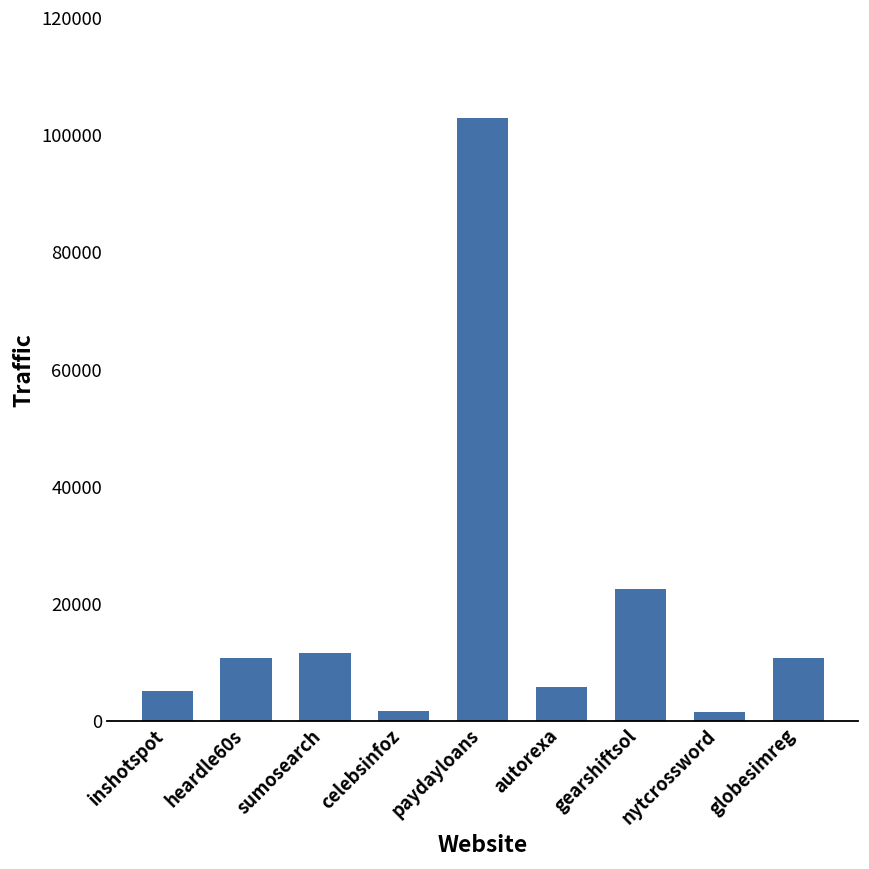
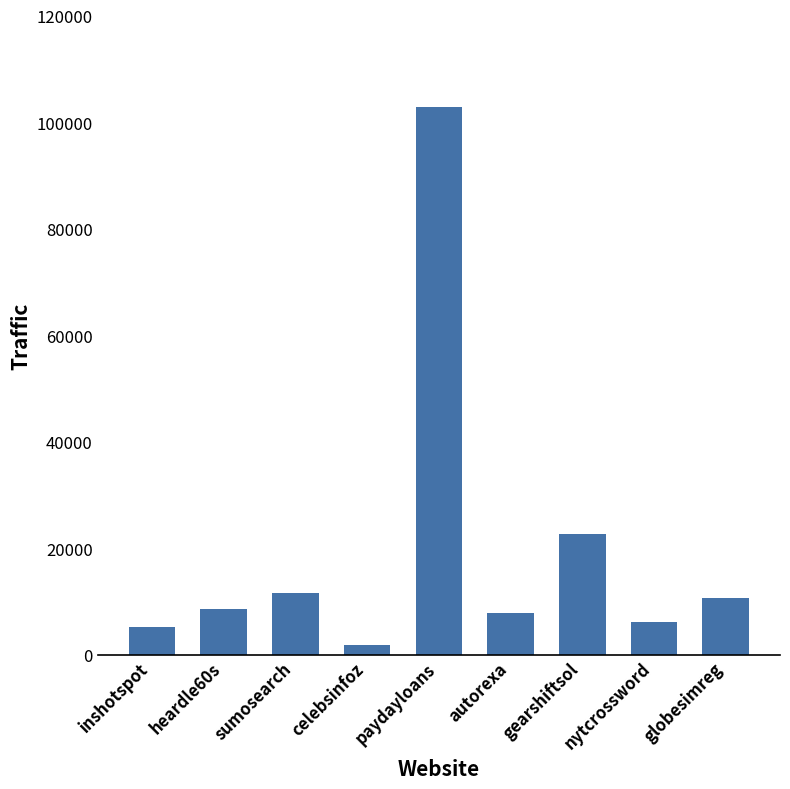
heardle60s: 11000 -> 9000
autorexa: 6000 -> 8000
nytcrossword: 2000 -> 6000
